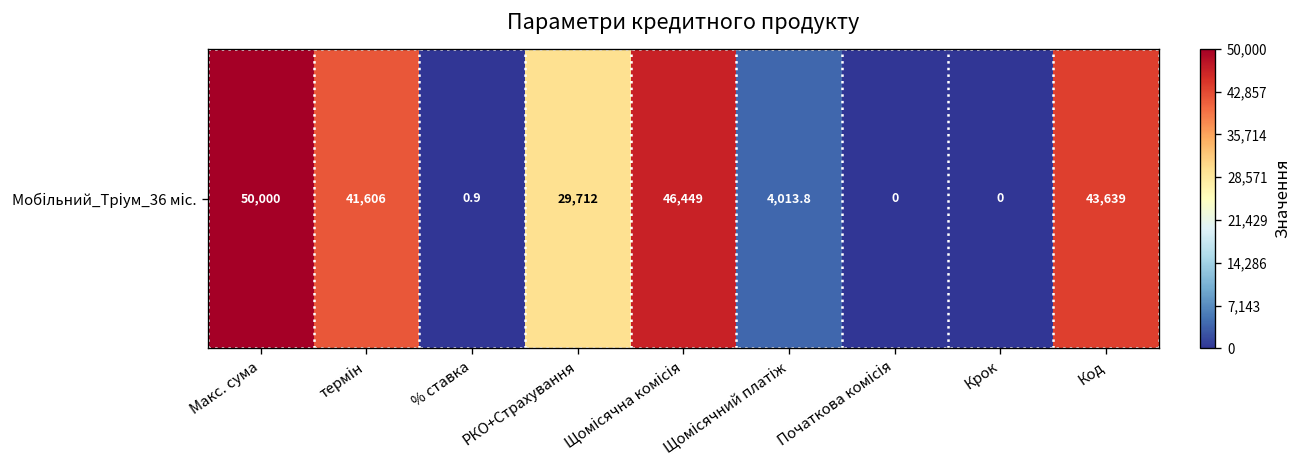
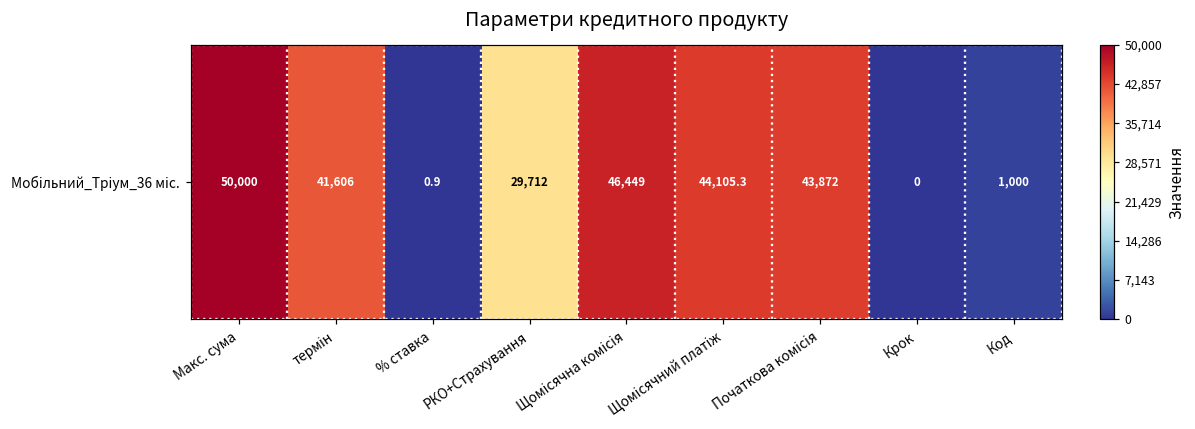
Мобільний_Тріум_36 міс., Щомісячний платіж: 4,013.8 -> 44,105.3
Мобільний_Тріум_36 міс., Початкова комісія: 0 -> 43,872
Мобільний_Тріум_36 міс., Код: 43,639 -> 1,000
